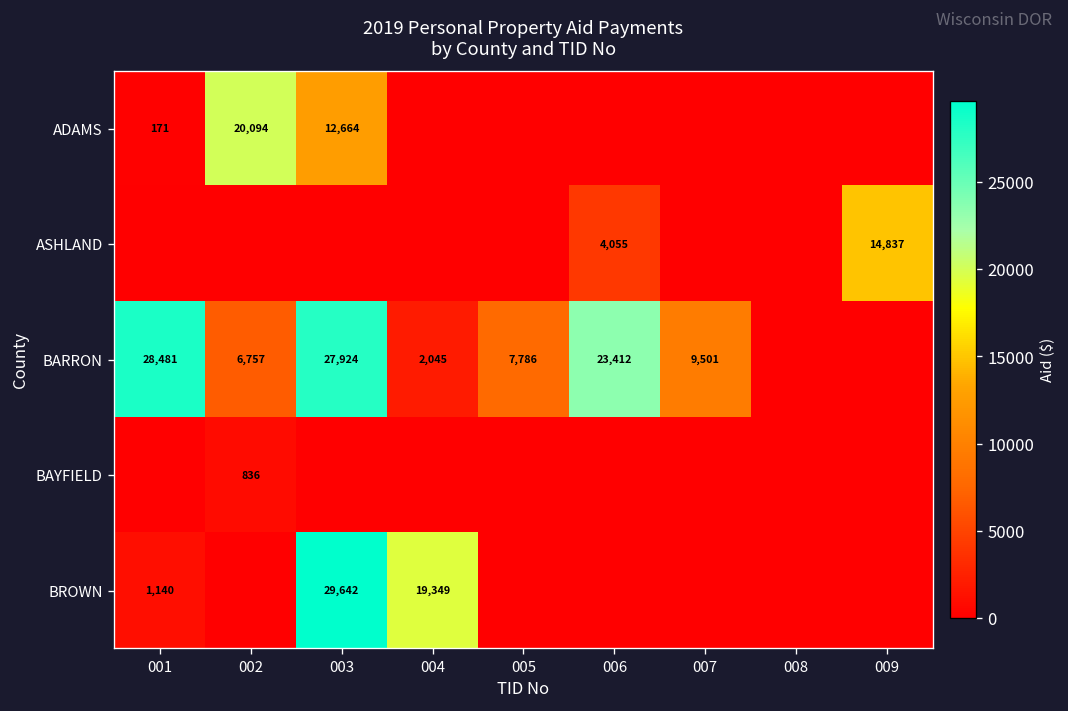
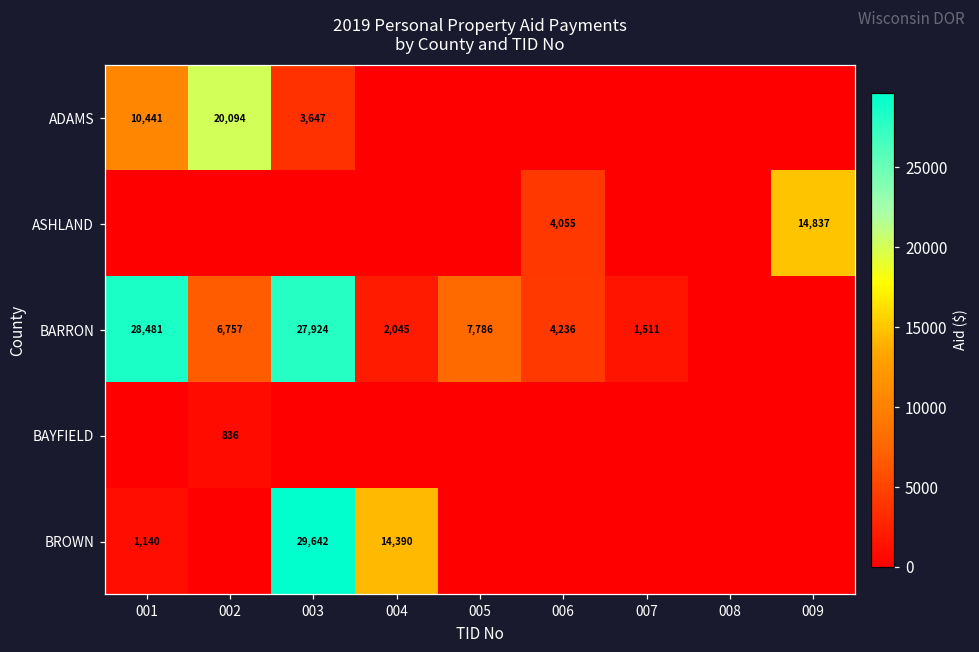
ADAMS, 001: 171 -> 10,441
ADAMS, 003: 12,664 -> 3,647
BARRON, 006: 23,412 -> 4,236
BARRON, 007: 9,501 -> 1,511
BROWN, 004: 19,349 -> 14,390
